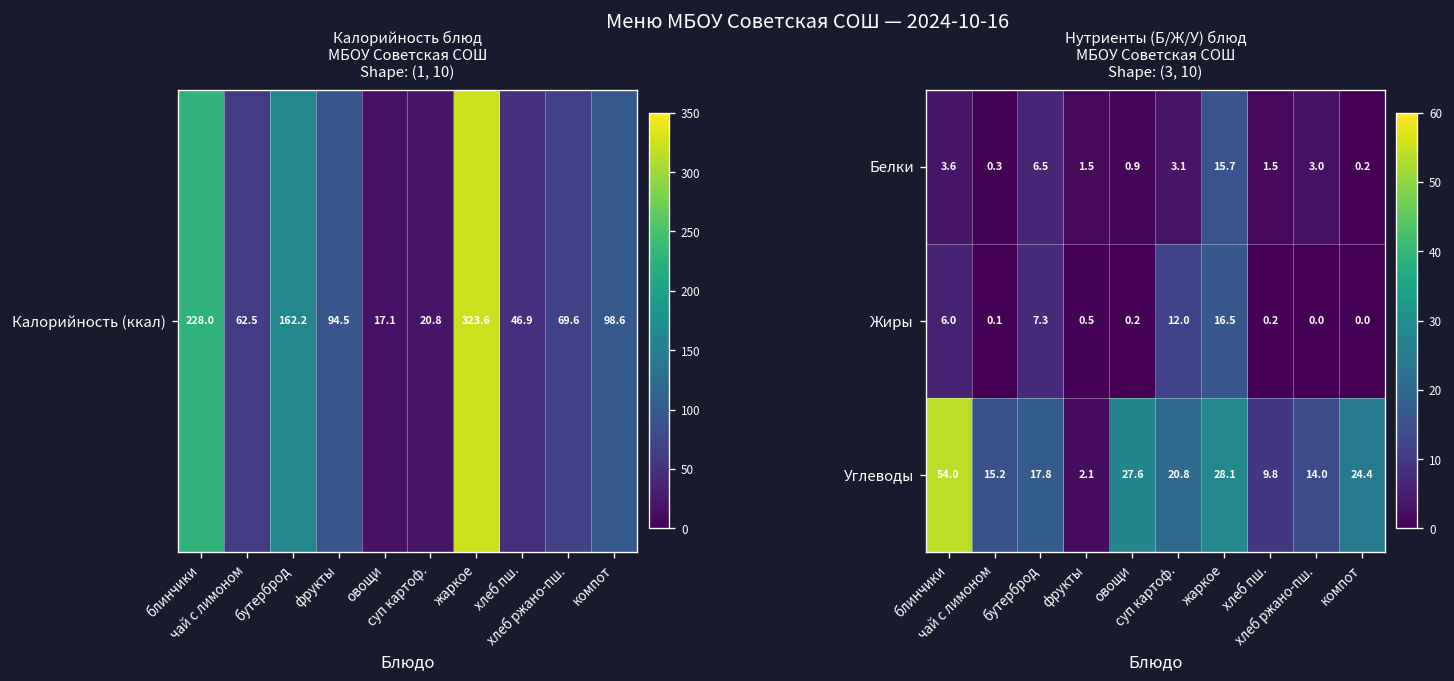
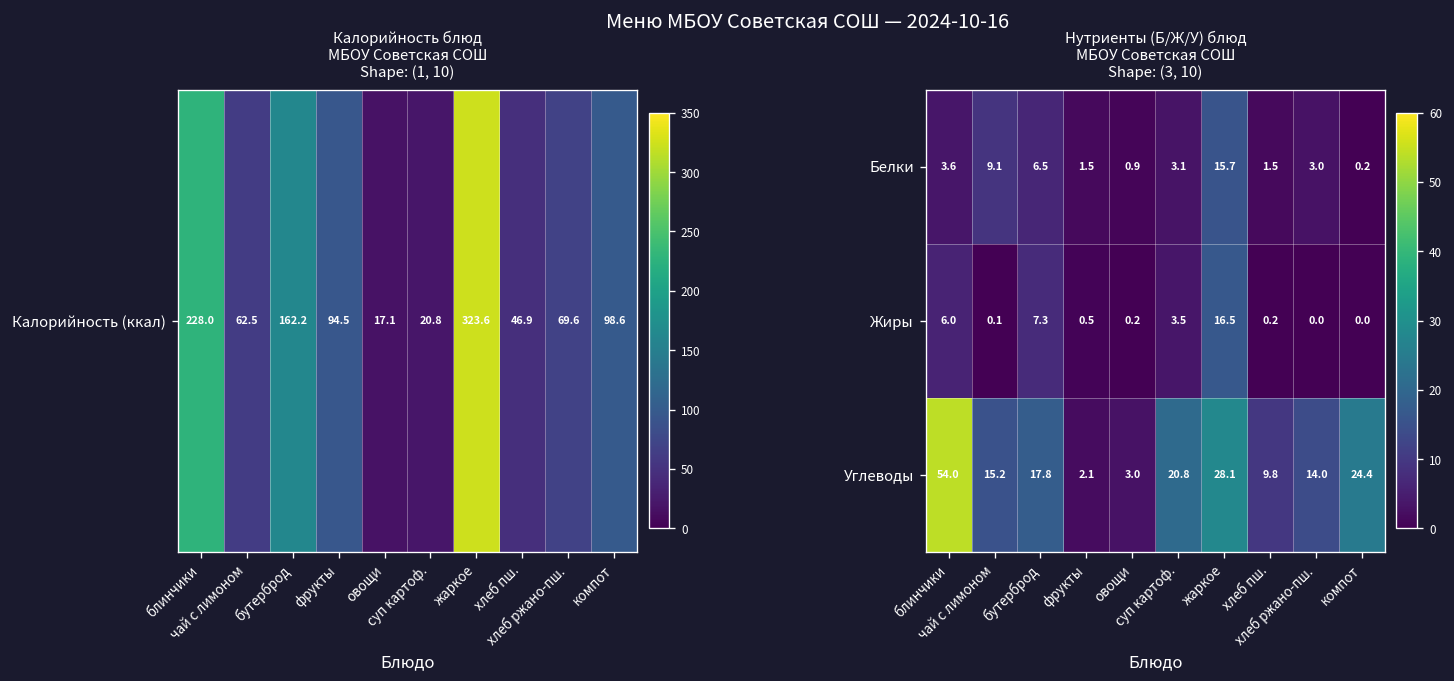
Нутриенты (Б/Ж/У) блюд МБОУ Советская СОШ Shape: (3, 10), Белки, чай с лимоном: 0.3 -> 9.1
Нутриенты (Б/Ж/У) блюд МБОУ Советская СОШ Shape: (3, 10), Жиры, суп картоф.: 12.0 -> 3.5
Нутриенты (Б/Ж/У) блюд МБОУ Советская СОШ Shape: (3, 10), Углеводы, овощи: 27.6 -> 3.0
